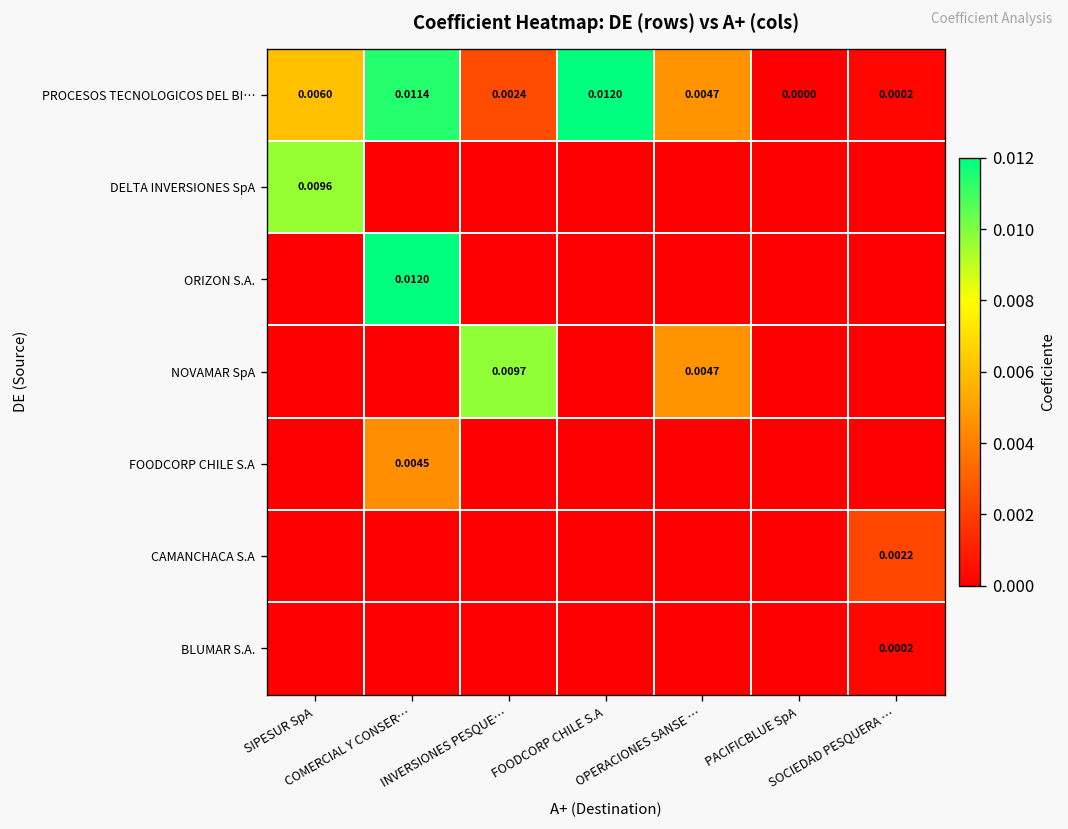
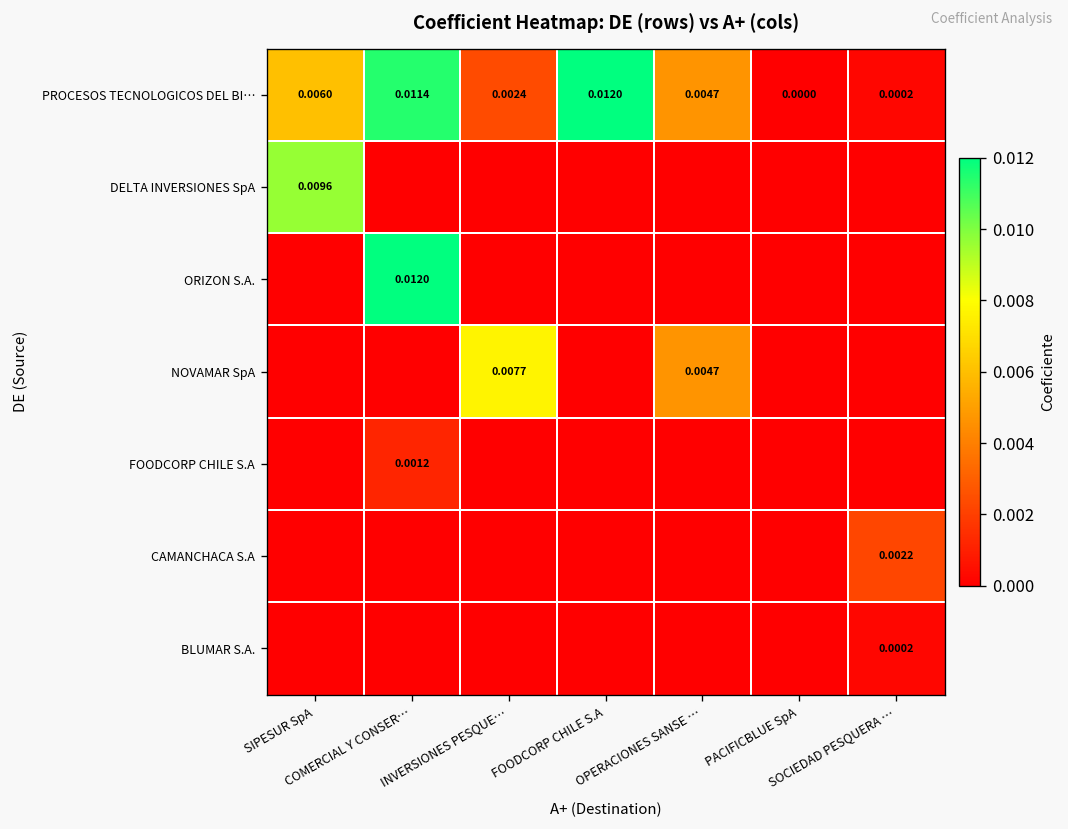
NOVAMAR SpA, INVERSIONES PESQUE…: 0.0097 -> 0.0077
FOODCORP CHILE S.A, COMERCIAL Y CONSER…: 0.0045 -> 0.0012
